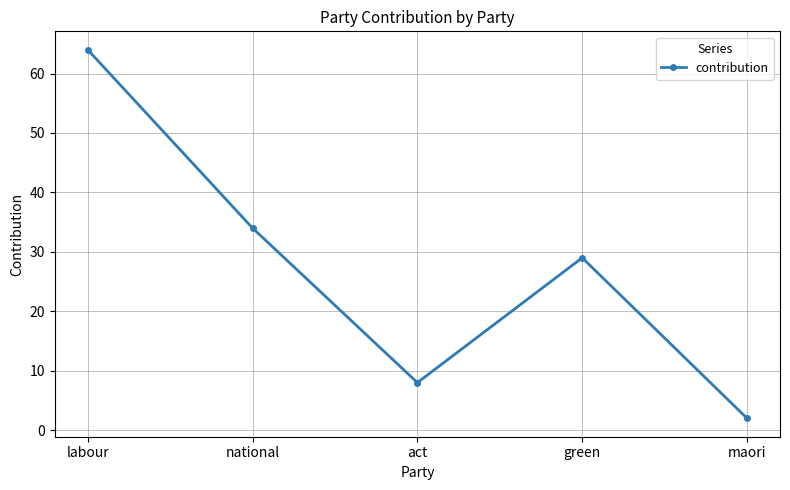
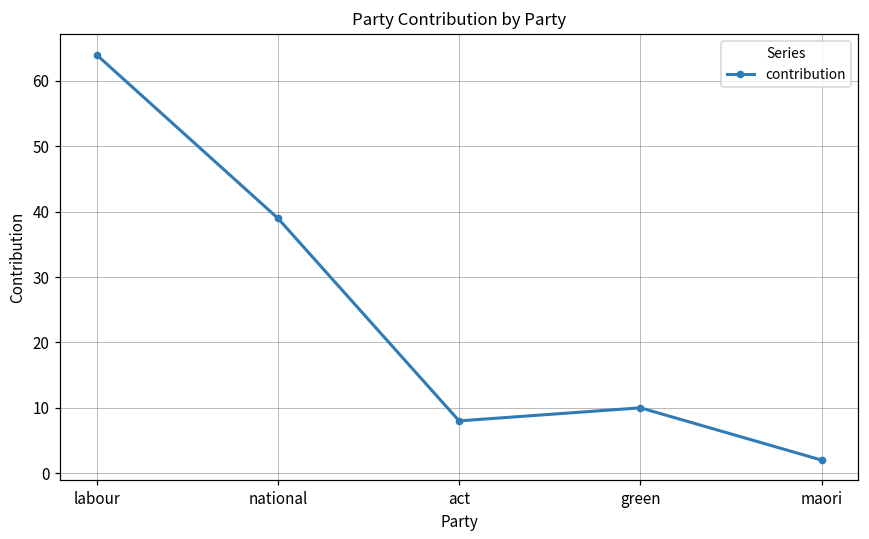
national: 34 -> 39
green: 29 -> 10
